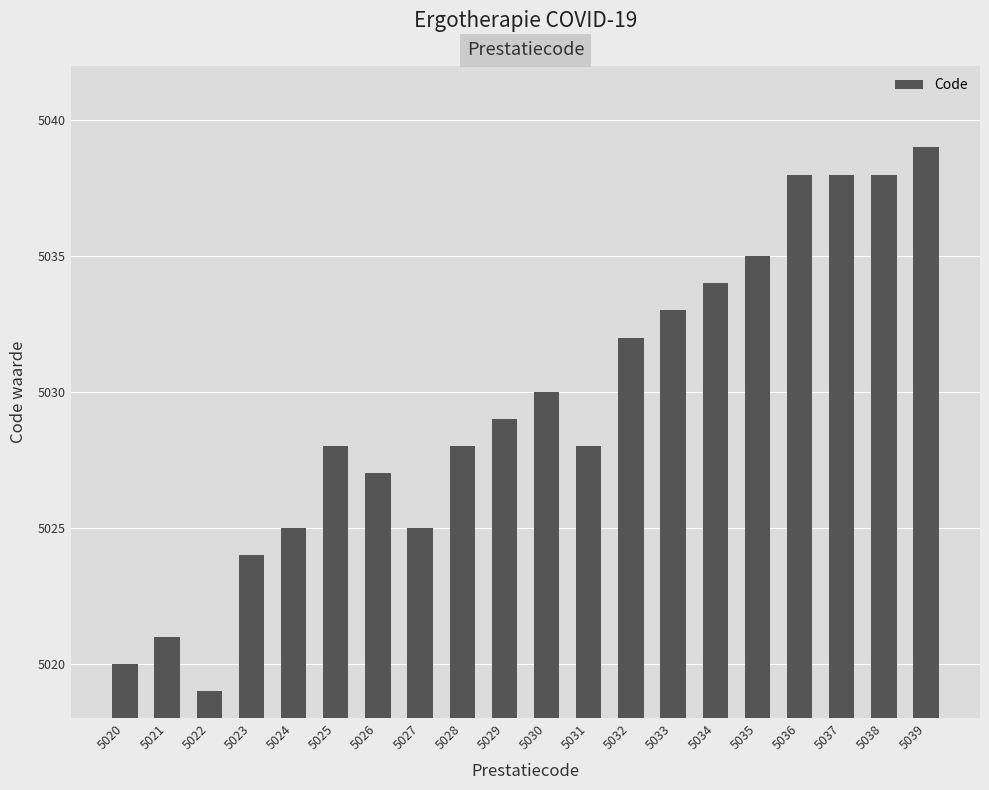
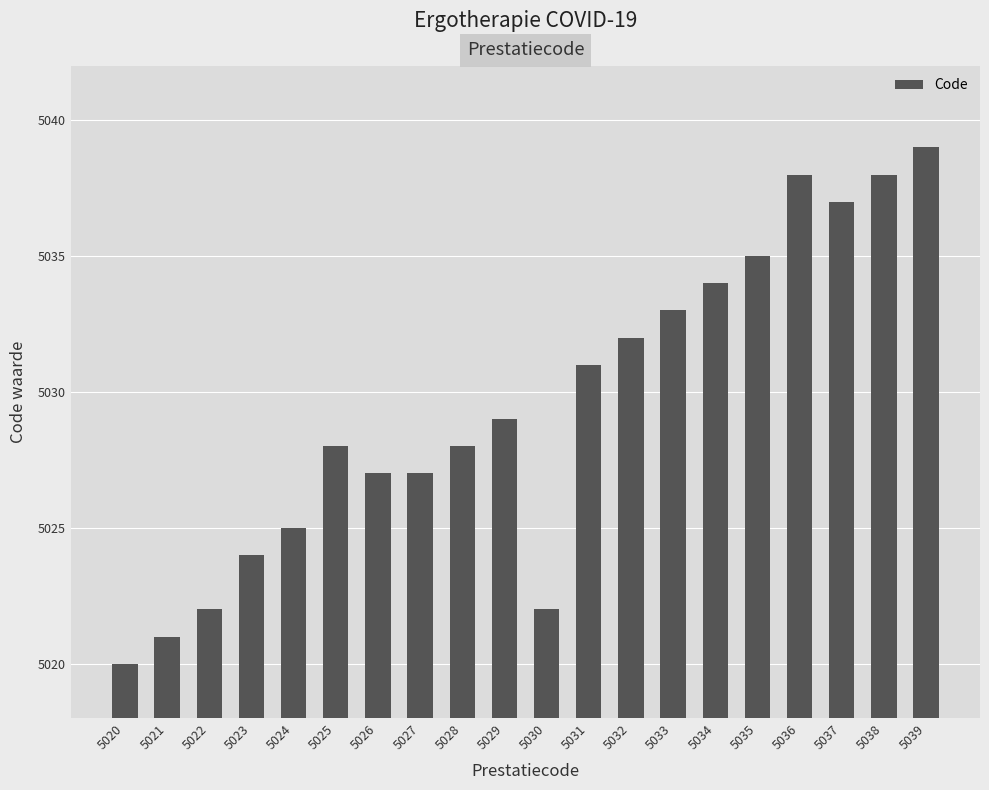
5022: 5019 -> 5022
5027: 5025 -> 5027
5030: 5030 -> 5022
5031: 5028 -> 5031
5037: 5038 -> 5037
